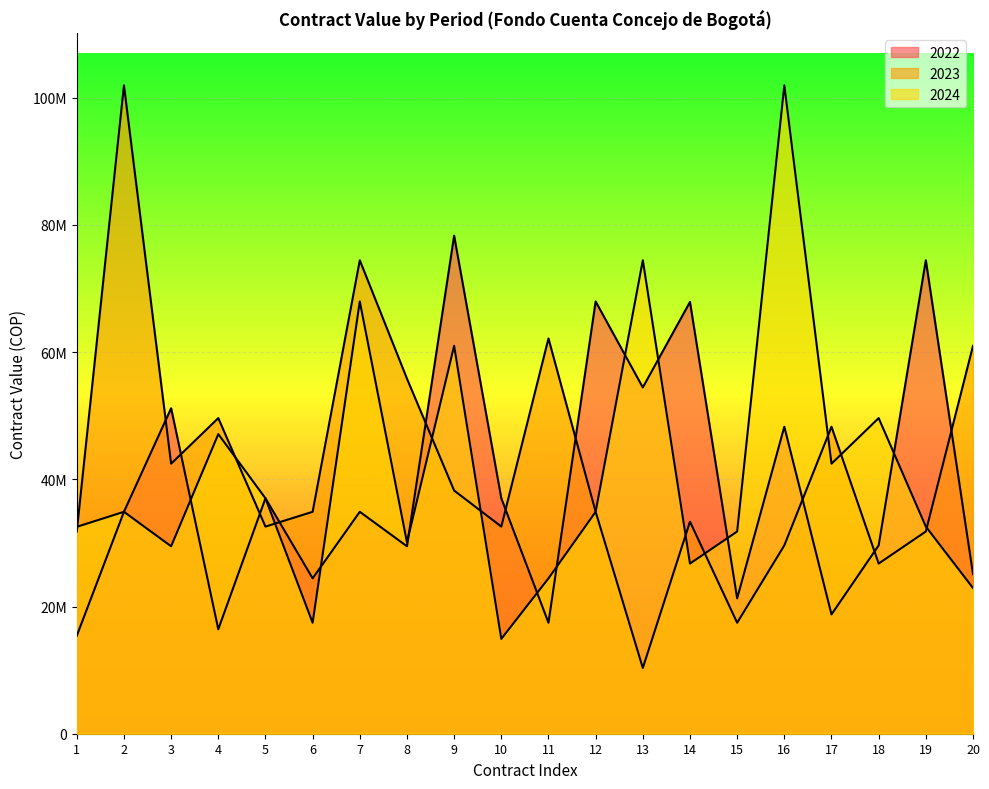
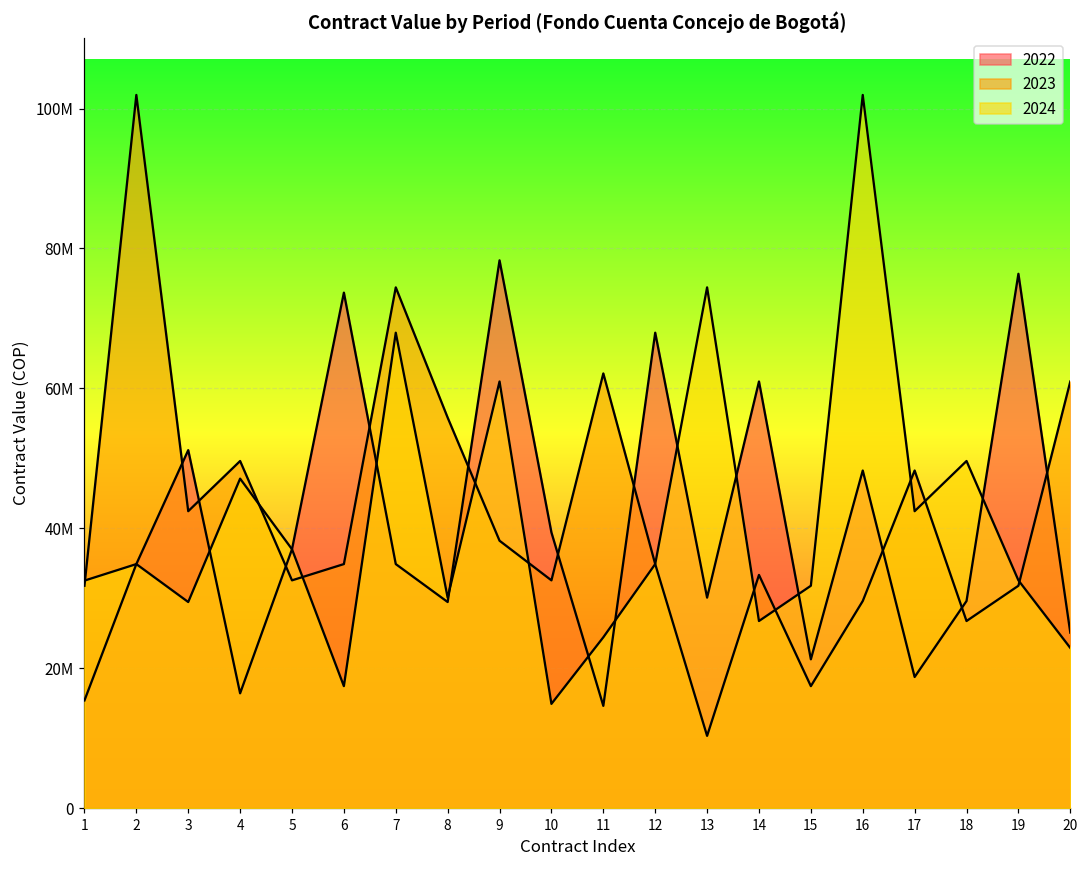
2022, 6: 24000000 -> 74000000
2022, 10: 37000000 -> 39000000
2022, 11: 17000000 -> 15000000
2022, 13: 54000000 -> 30000000
2022, 14: 68000000 -> 61000000
2022, 19: 74000000 -> 76000000
